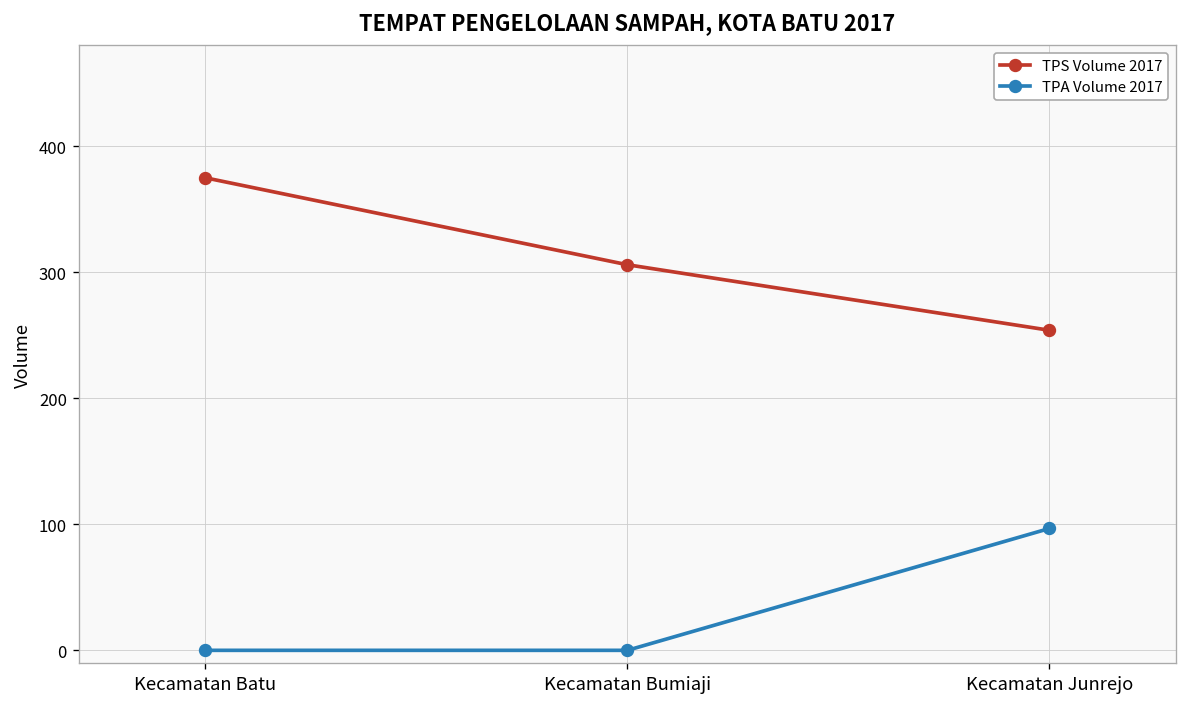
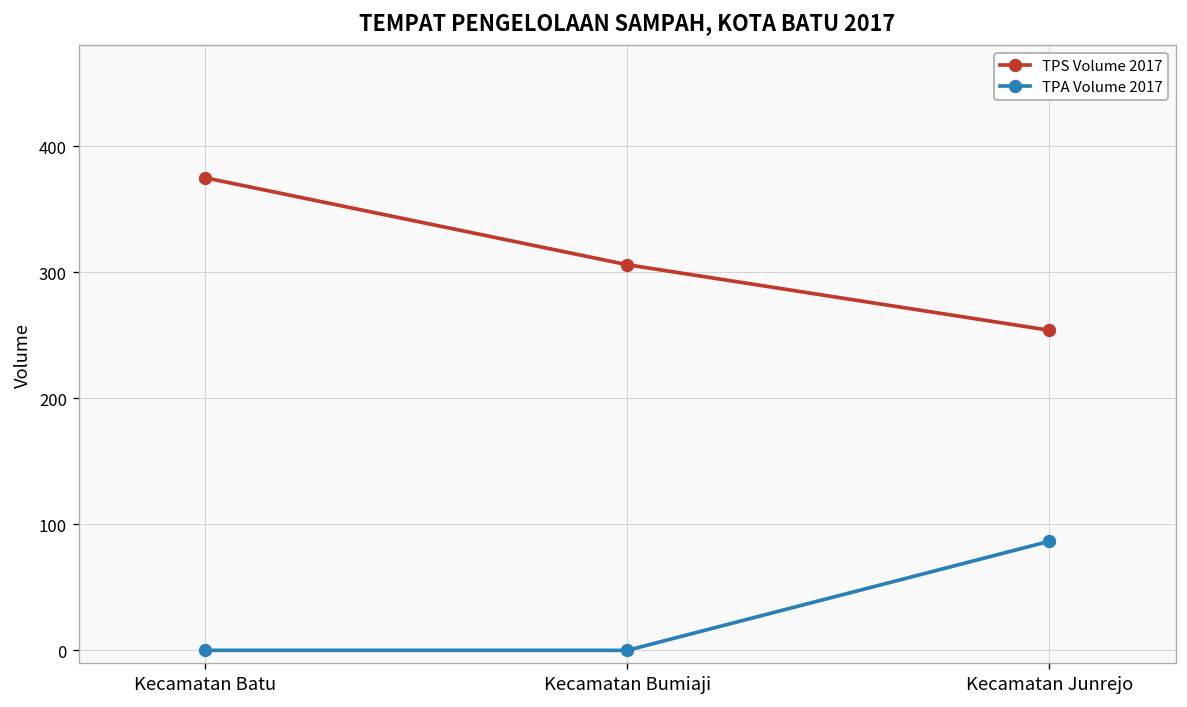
TPA Volume 2017, Kecamatan Junrejo: 97 -> 87
